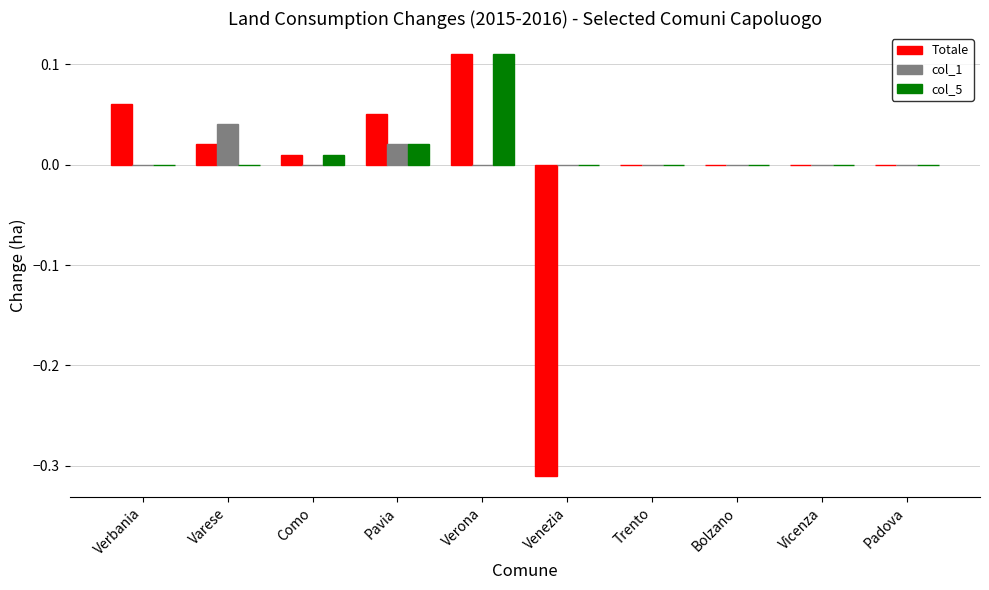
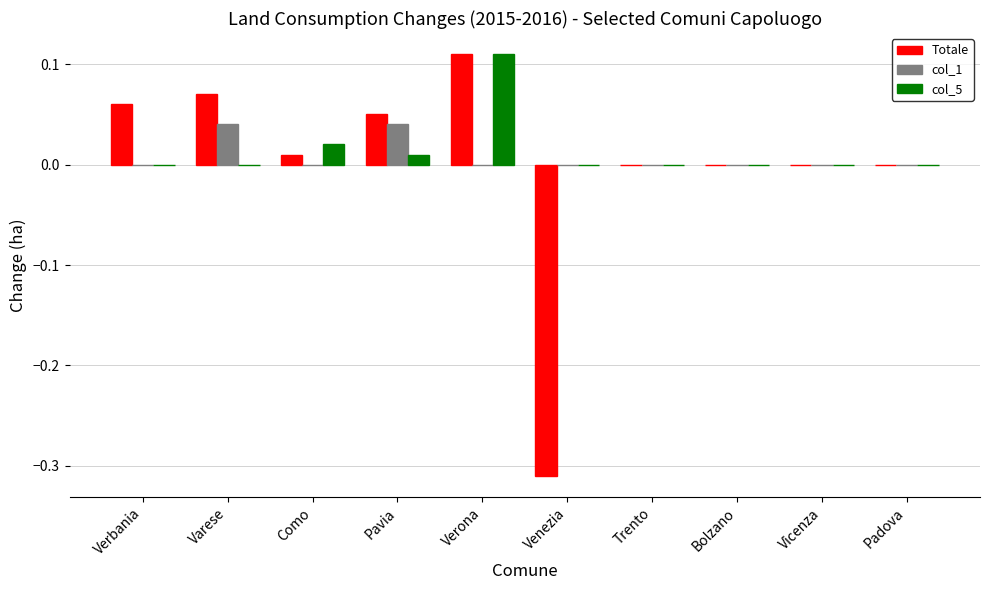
Totale, Varese: 0.02 -> 0.07
col_5, Como: 0.01 -> 0.02
col_1, Pavia: 0.02 -> 0.04
col_5, Pavia: 0.02 -> 0.01
